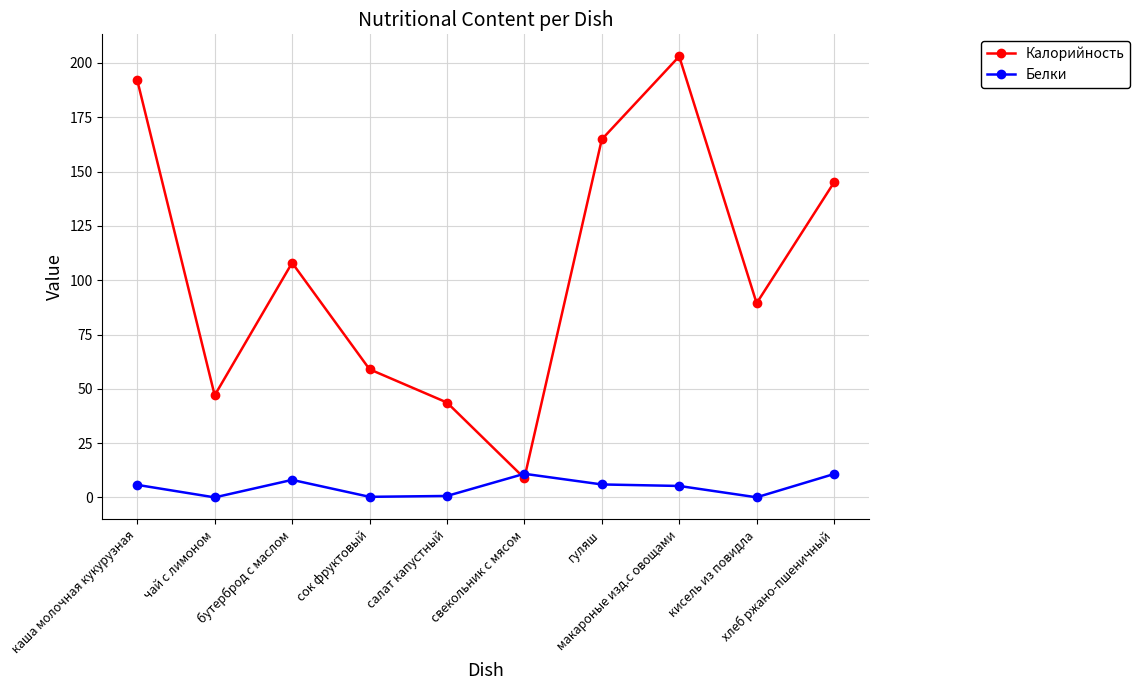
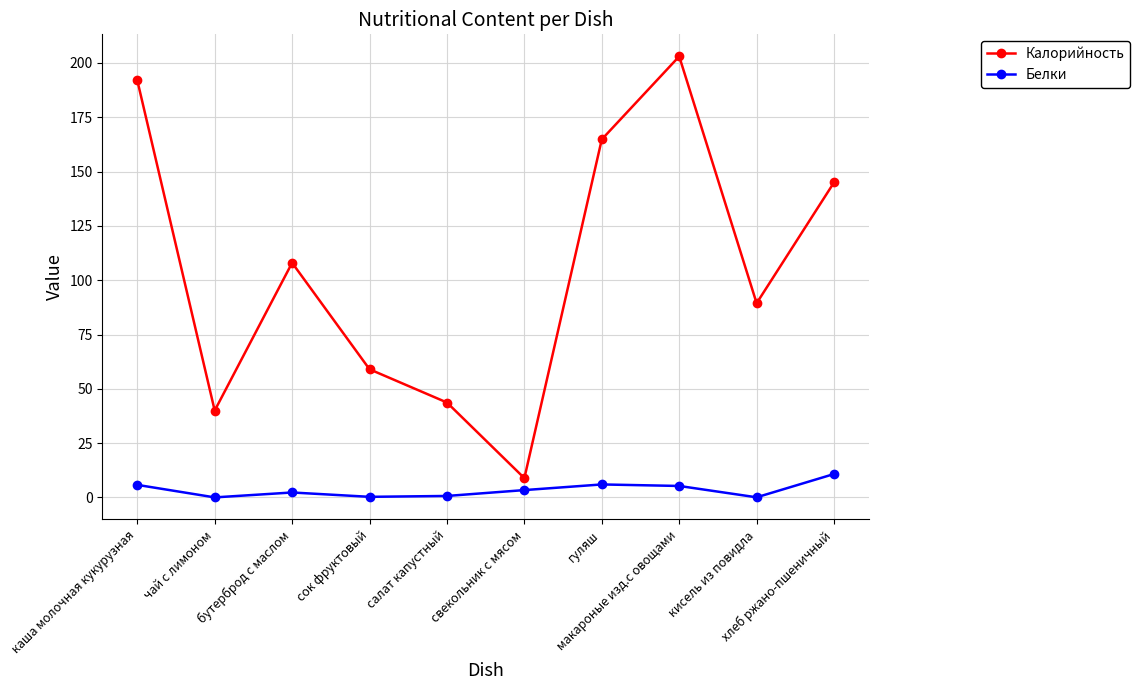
Калорийность, чай с лимоном: 47 -> 40
Белки, бутерброд с маслом: 8 -> 2
Белки, свекольник с мясом: 11 -> 3
